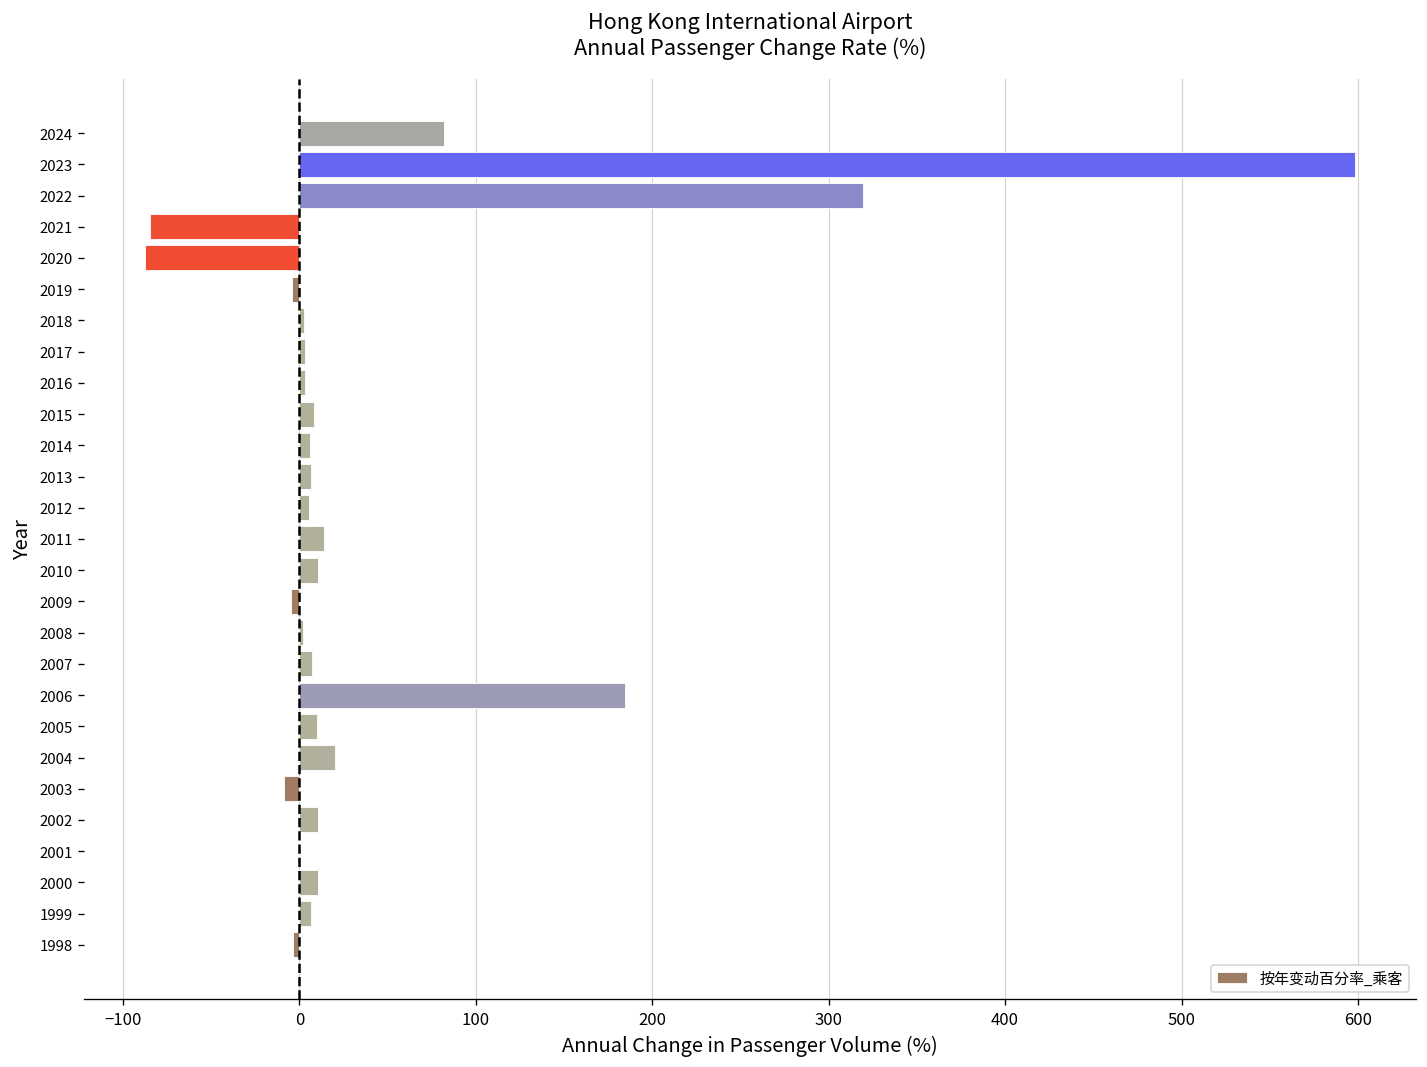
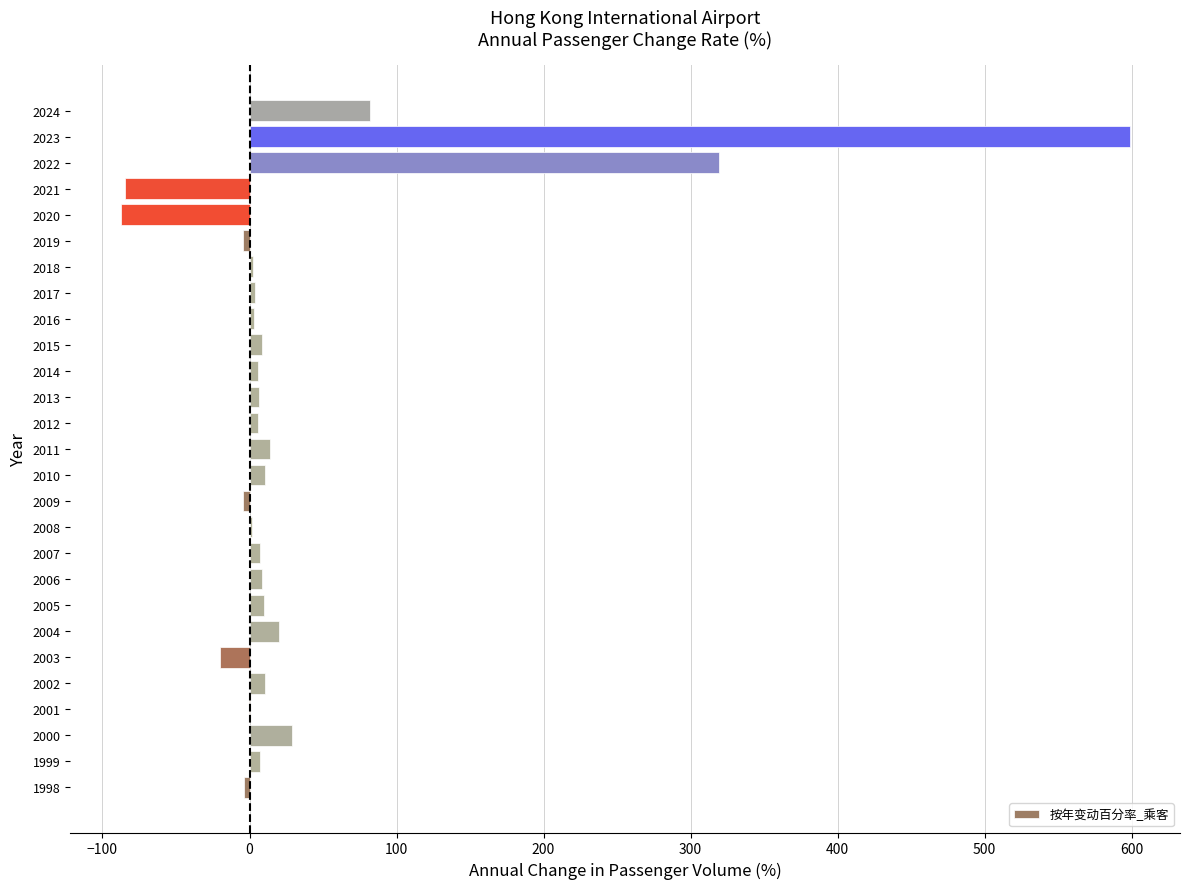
2006: 185 -> 9
2003: -9 -> -20
2000: 11 -> 29
